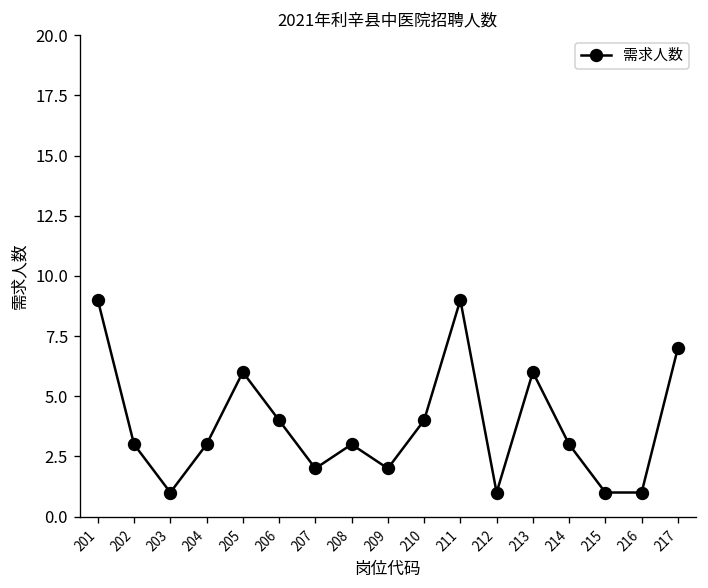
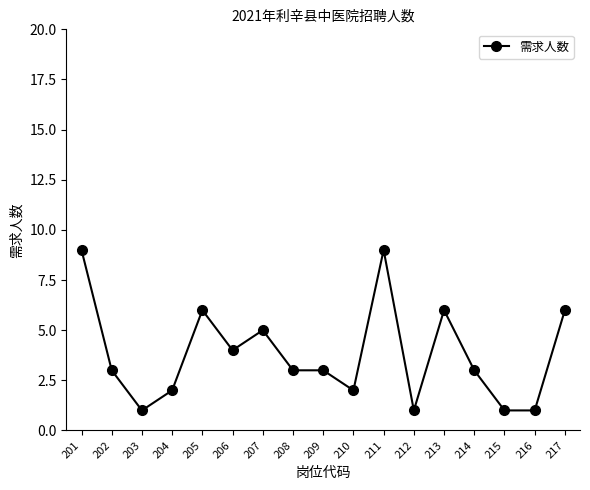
204: 3 -> 2
207: 2 -> 5
209: 2 -> 3
210: 4 -> 2
217: 7 -> 6
